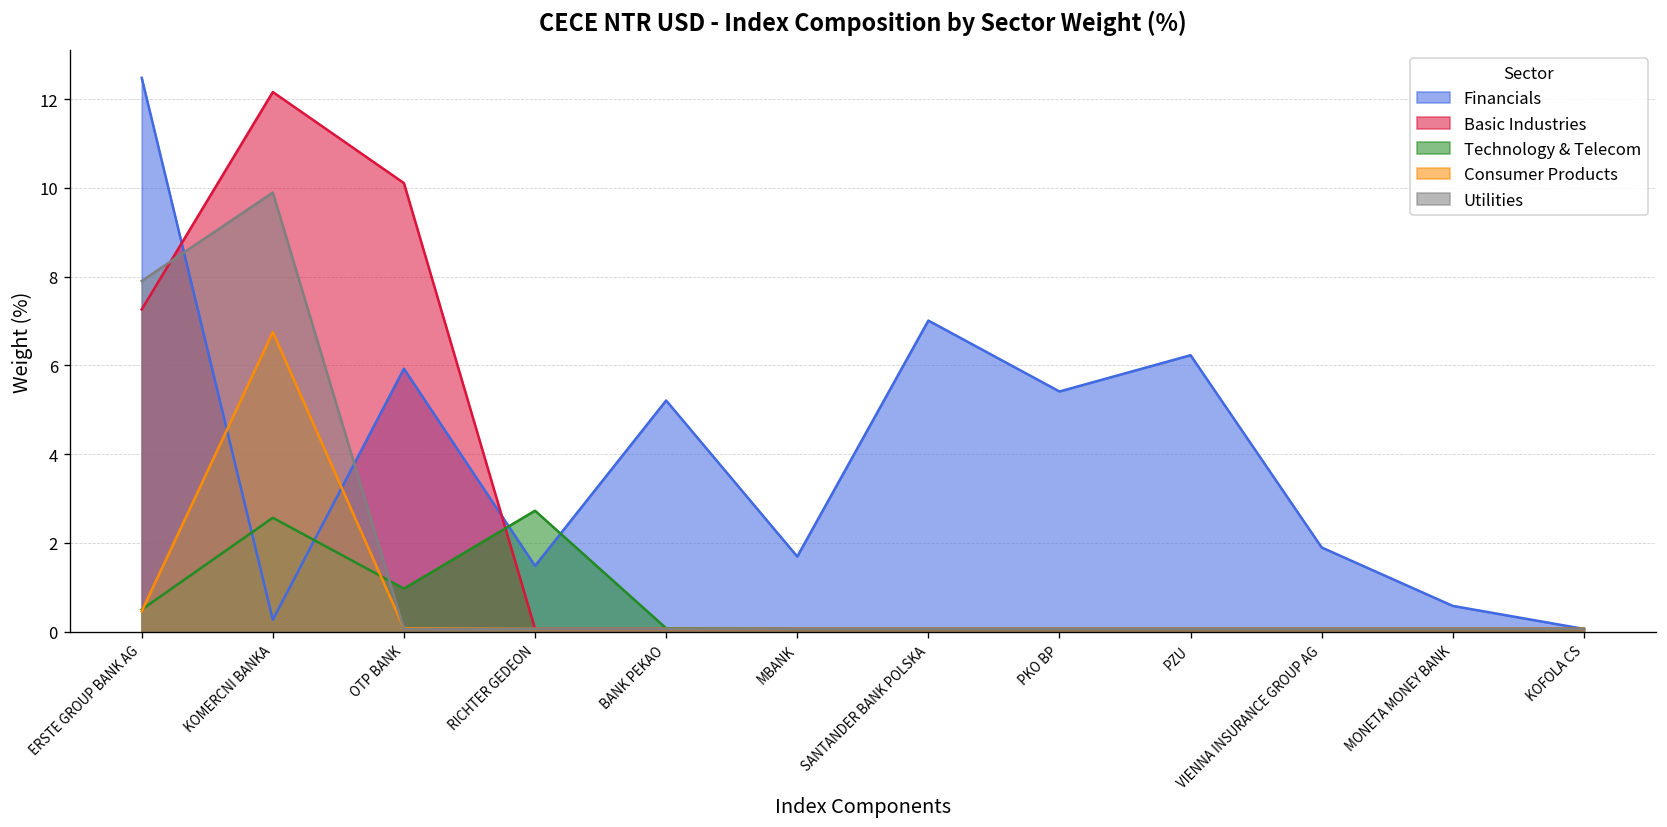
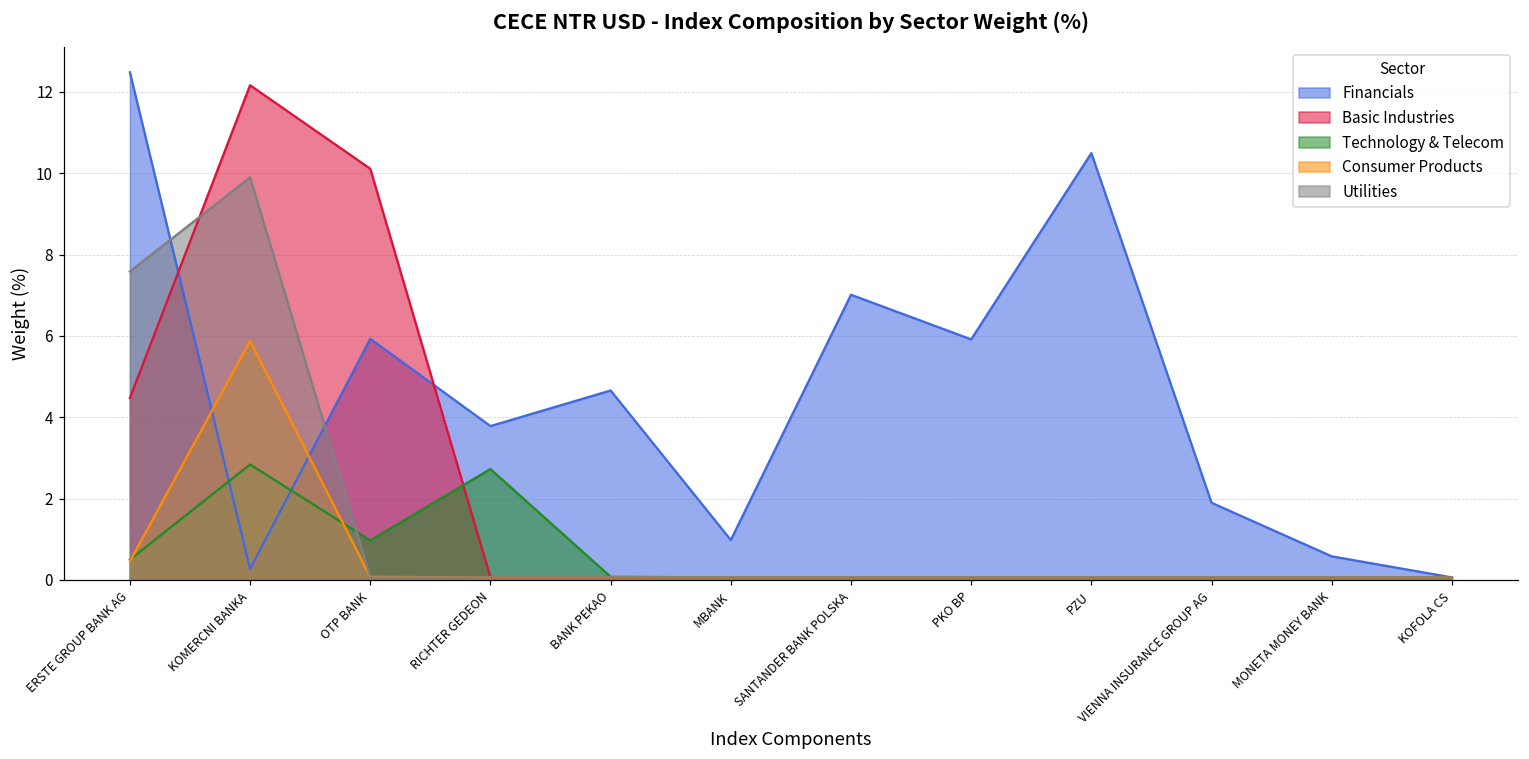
Basic Industries, ERSTE GROUP BANK AG: 7.3 -> 4.5
Utilities, ERSTE GROUP BANK AG: 7.9 -> 7.6
Technology & Telecom, KOMERCNI BANKA: 2.6 -> 2.8
Consumer Products, KOMERCNI BANKA: 6.7 -> 5.9
Financials, RICHTER GEDEON: 1.5 -> 3.8
Financials, BANK PEKAO: 5.2 -> 4.7
Financials, MBANK: 1.7 -> 1.0
Financials, PKO BP: 5.4 -> 5.9
Financials, PZU: 6.2 -> 10.5
